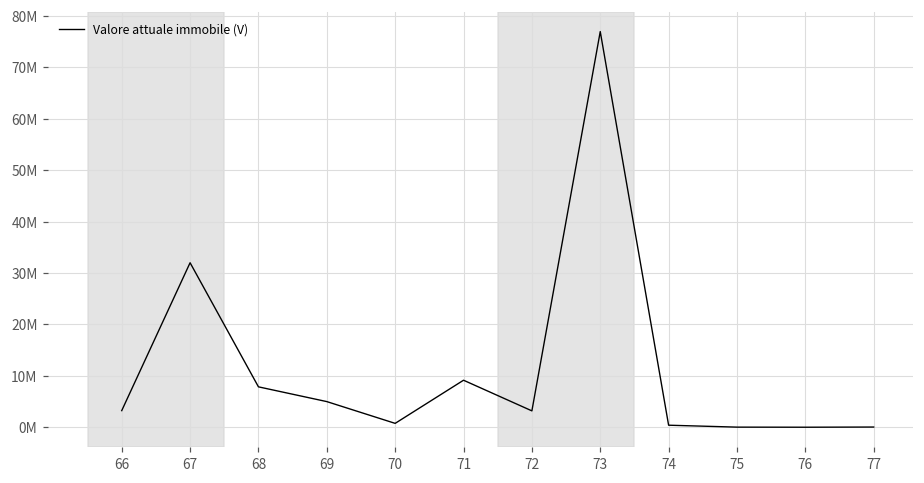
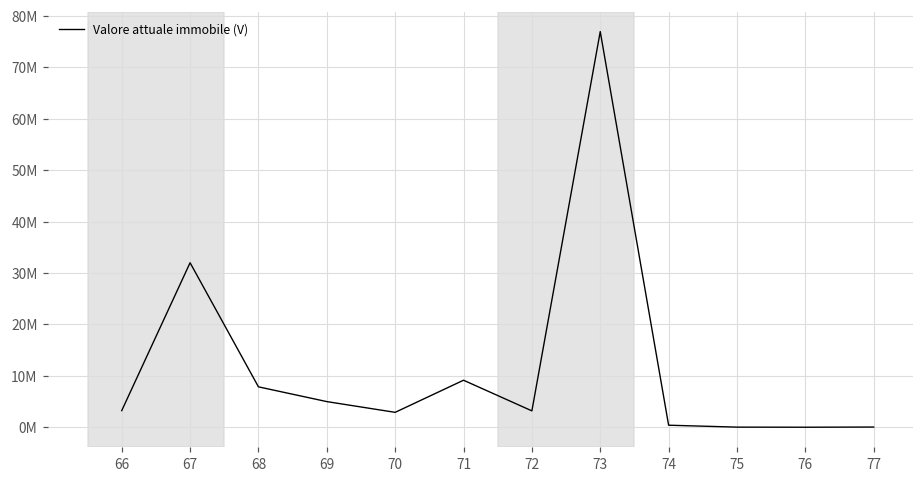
70: 1000000 -> 3000000
